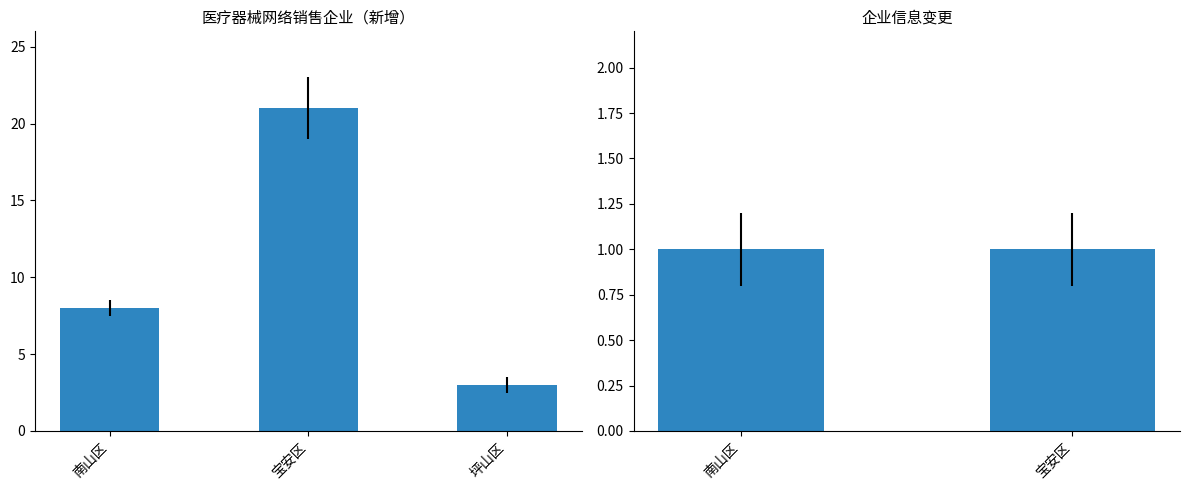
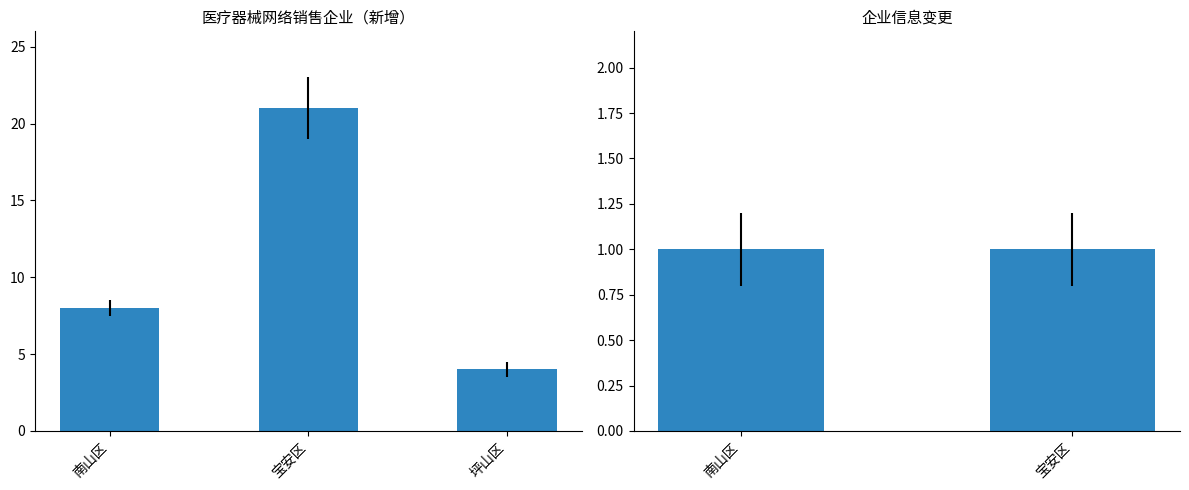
医疗器械网络销售企业（新增）, 坪山区: 3 -> 4
